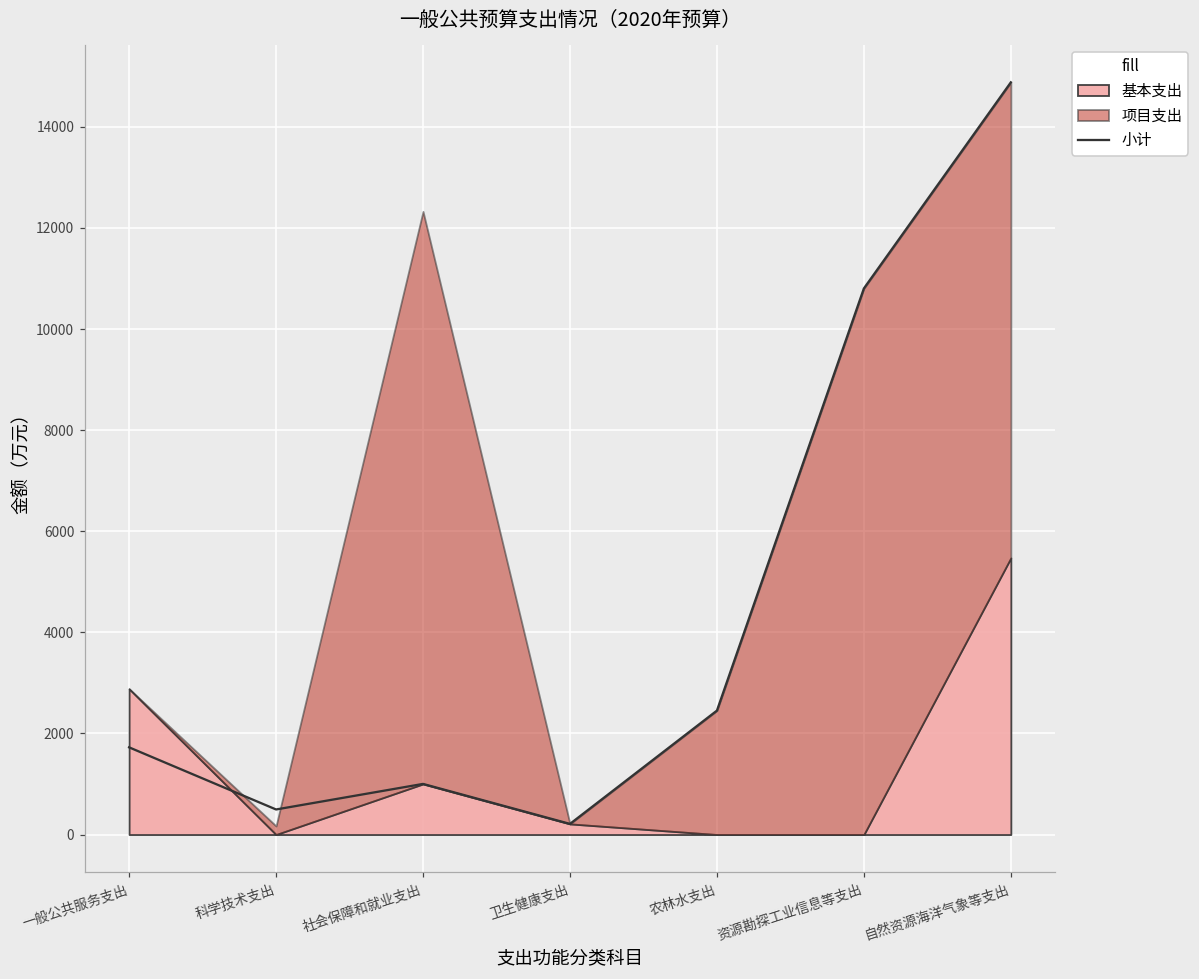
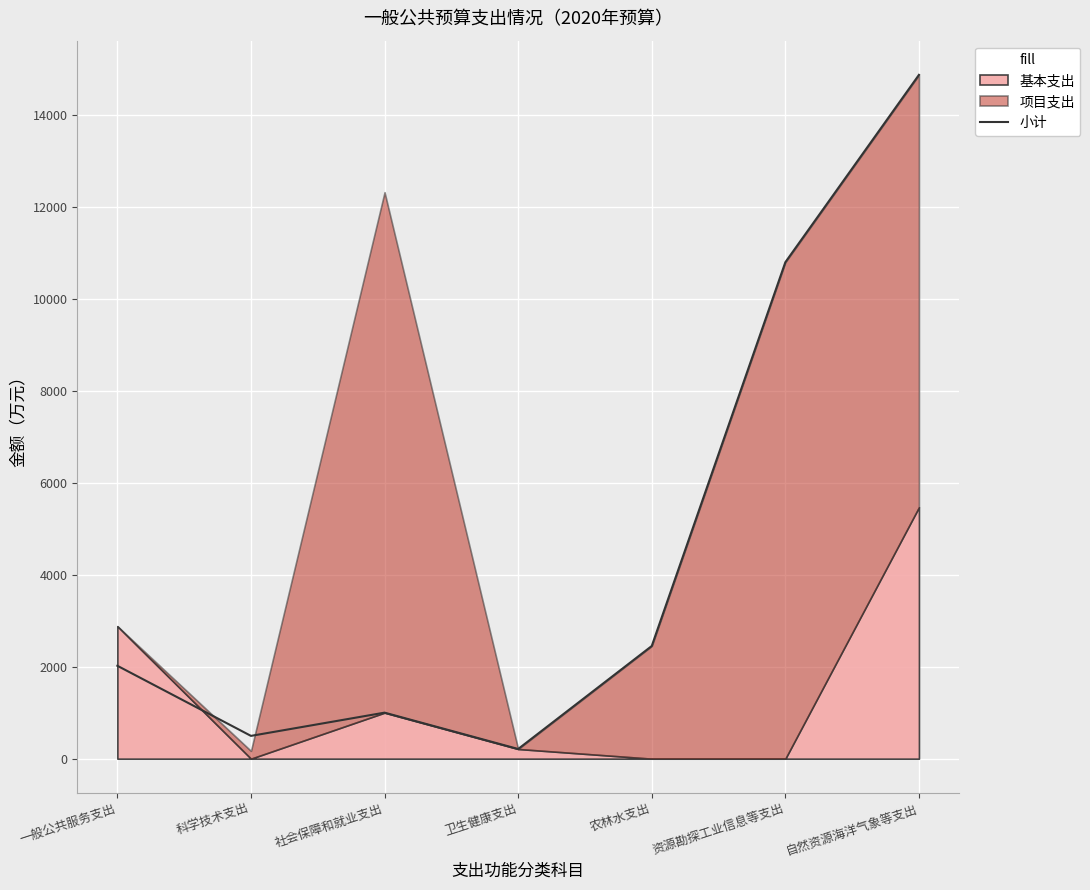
小计, 一般公共服务支出: 1700 -> 2000
